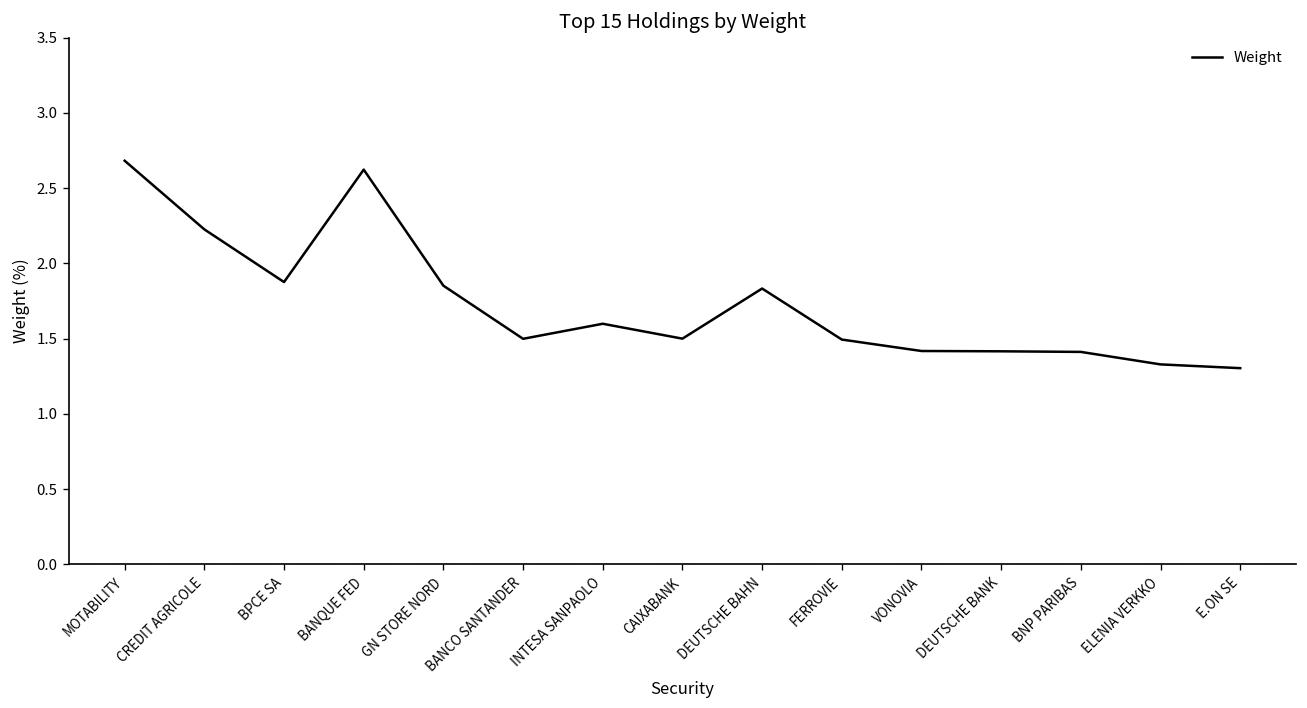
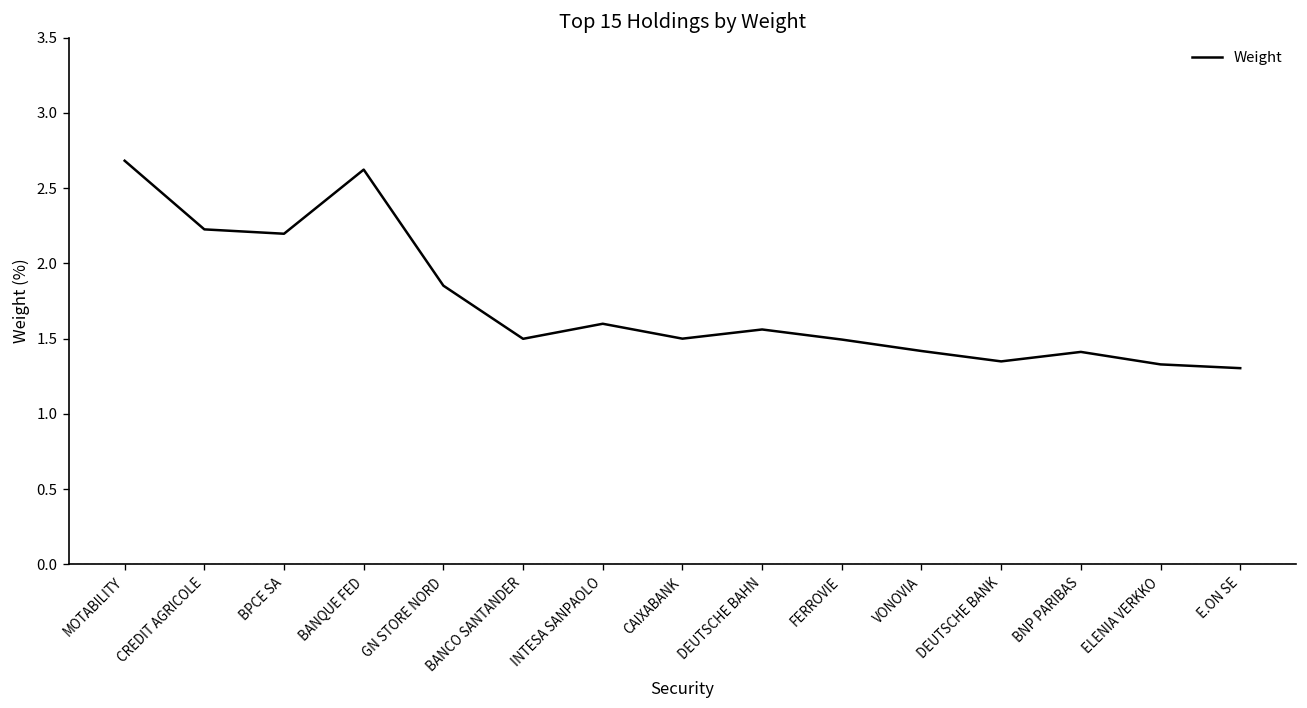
BPCE SA: 1.88 -> 2.20
DEUTSCHE BAHN: 1.83 -> 1.56
DEUTSCHE BANK: 1.42 -> 1.35
